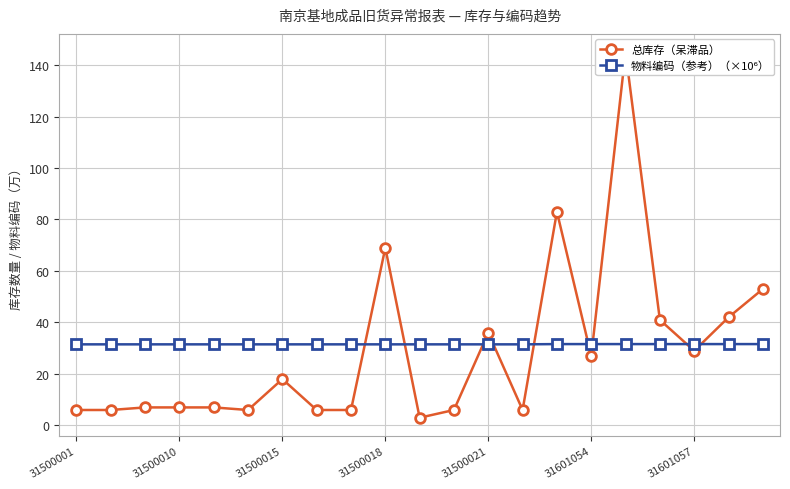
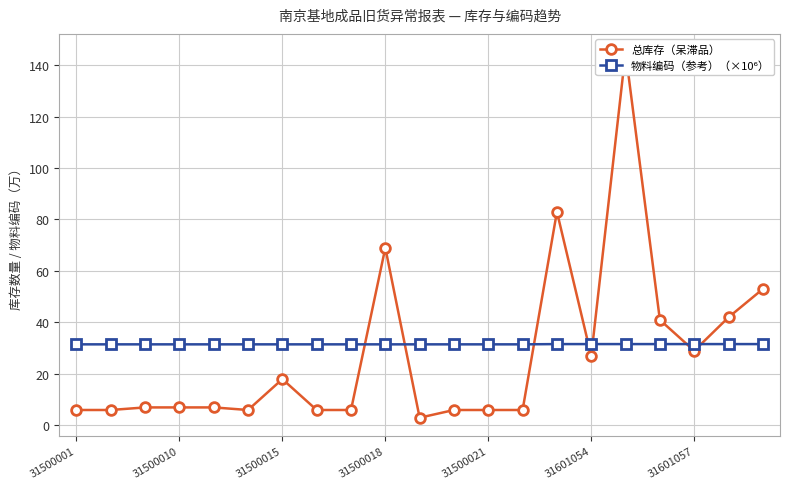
总库存（呆滞品）, 31500021: 36 -> 6
